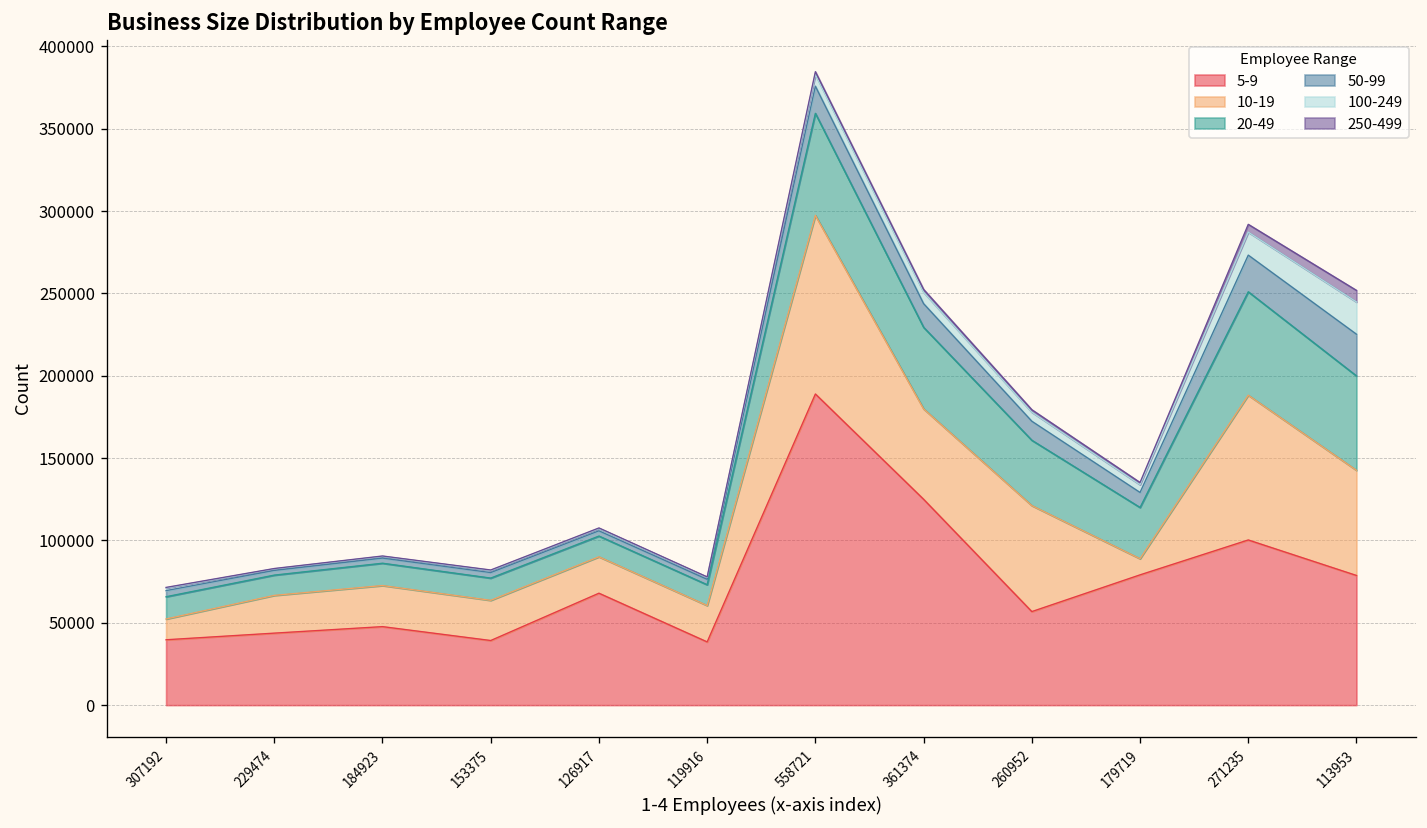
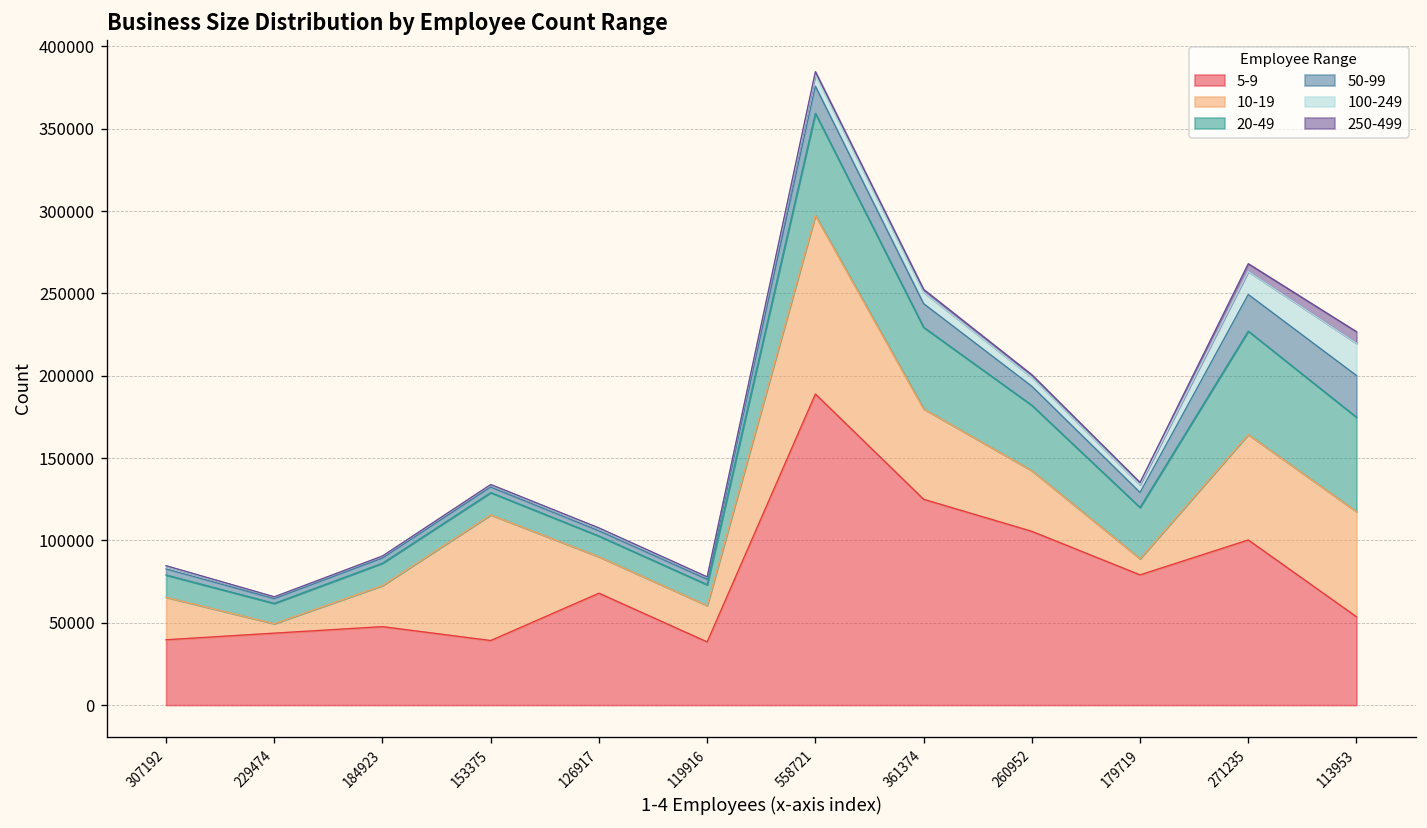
10-19, 307192: 13000 -> 26000
10-19, 229474: 23000 -> 6000
10-19, 153375: 24000 -> 76000
5-9, 260952: 57000 -> 106000
10-19, 260952: 64000 -> 37000
10-19, 271235: 88000 -> 64000
5-9, 113953: 79000 -> 54000
